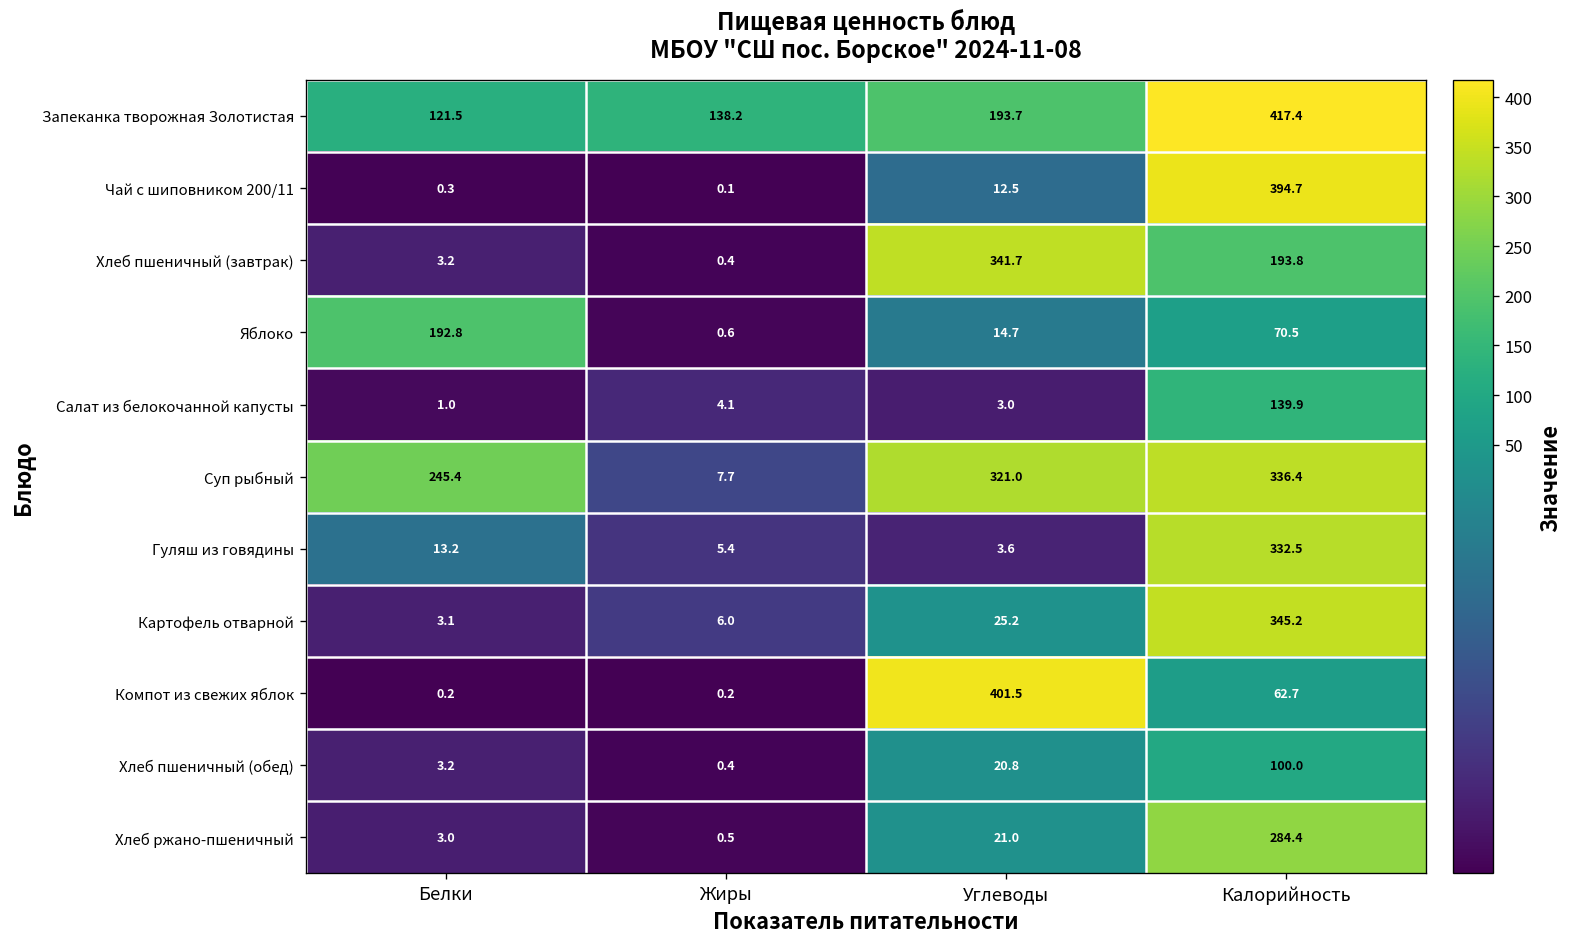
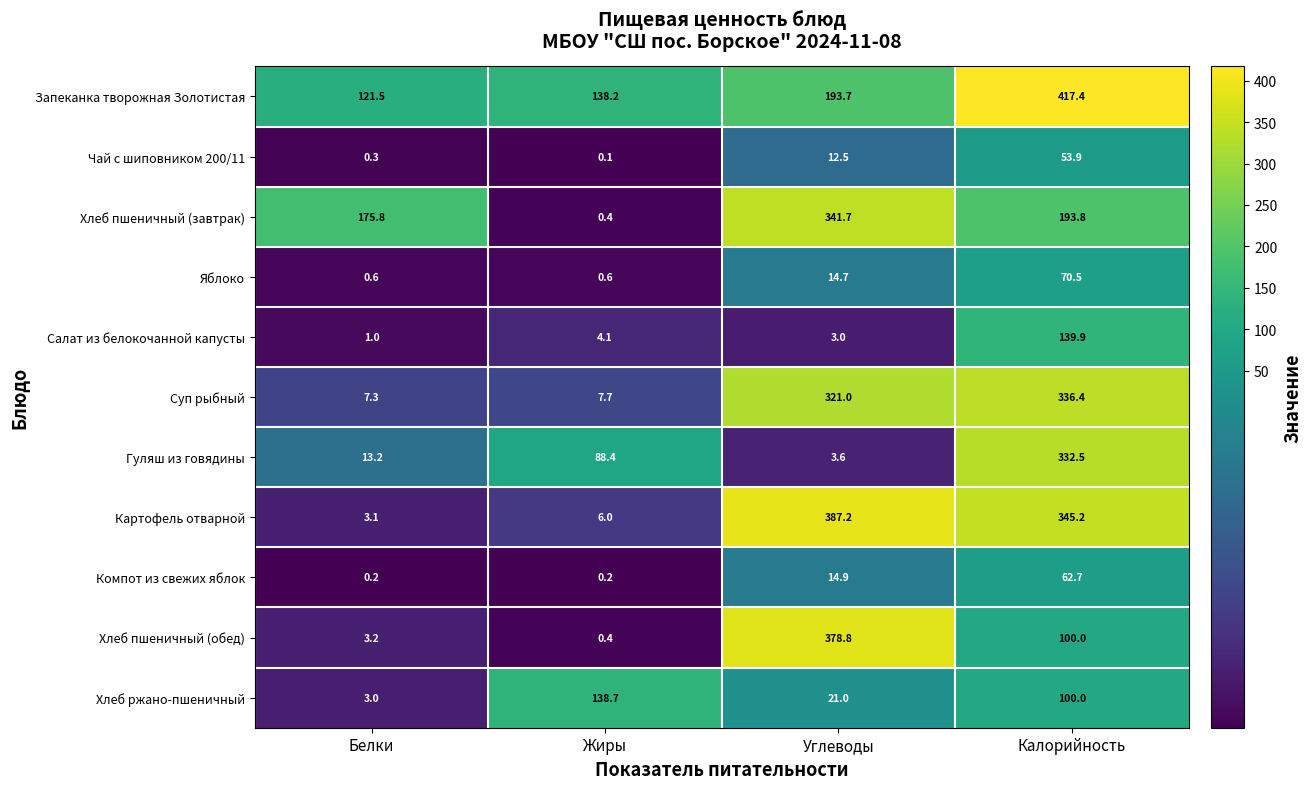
Чай с шиповником 200/11, Калорийность: 394.7 -> 53.9
Хлеб пшеничный (завтрак), Белки: 3.2 -> 175.8
Яблоко, Белки: 192.8 -> 0.6
Суп рыбный, Белки: 245.4 -> 7.3
Гуляш из говядины, Жиры: 5.4 -> 88.4
Картофель отварной, Углеводы: 25.2 -> 387.2
Компот из свежих яблок, Углеводы: 401.5 -> 14.9
Хлеб пшеничный (обед), Углеводы: 20.8 -> 378.8
Хлеб ржано-пшеничный, Жиры: 0.5 -> 138.7
Хлеб ржано-пшеничный, Калорийность: 284.4 -> 100.0
